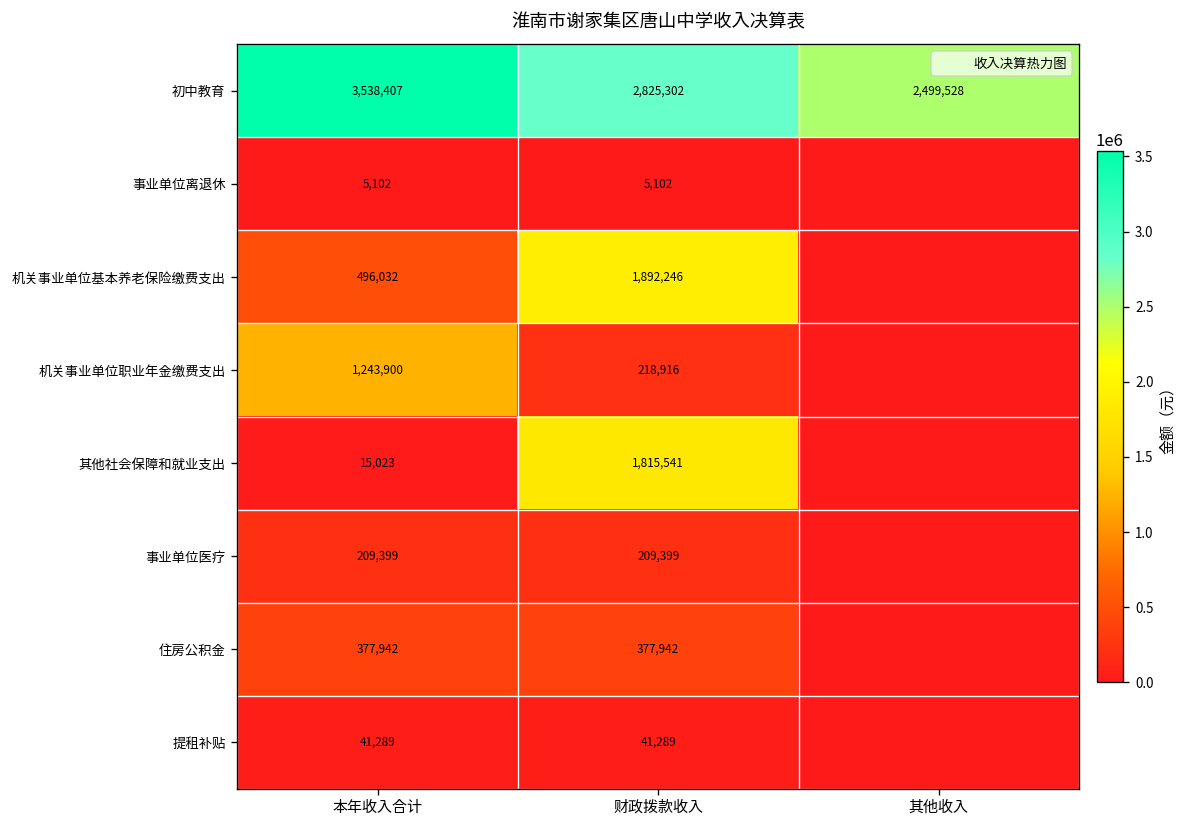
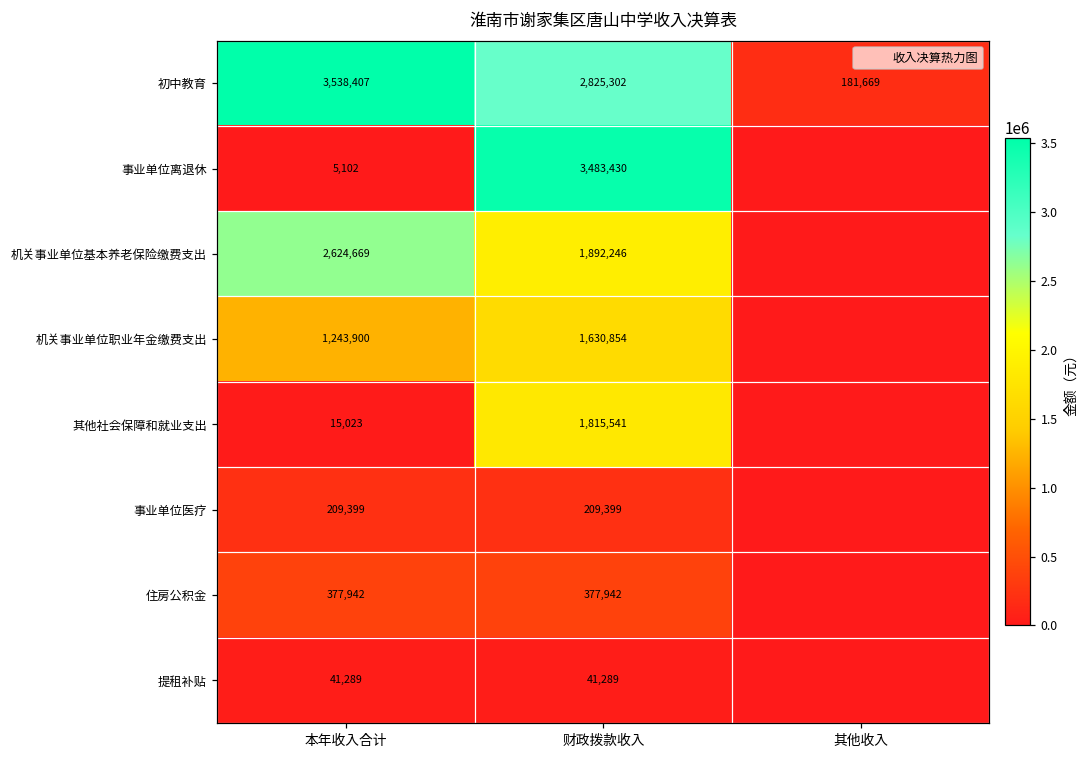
初中教育, 其他收入: 2,499,528 -> 181,669
事业单位离退休, 财政拨款收入: 5,102 -> 3,483,430
机关事业单位基本养老保险缴费支出, 本年收入合计: 496,032 -> 2,624,669
机关事业单位职业年金缴费支出, 财政拨款收入: 218,916 -> 1,630,854
